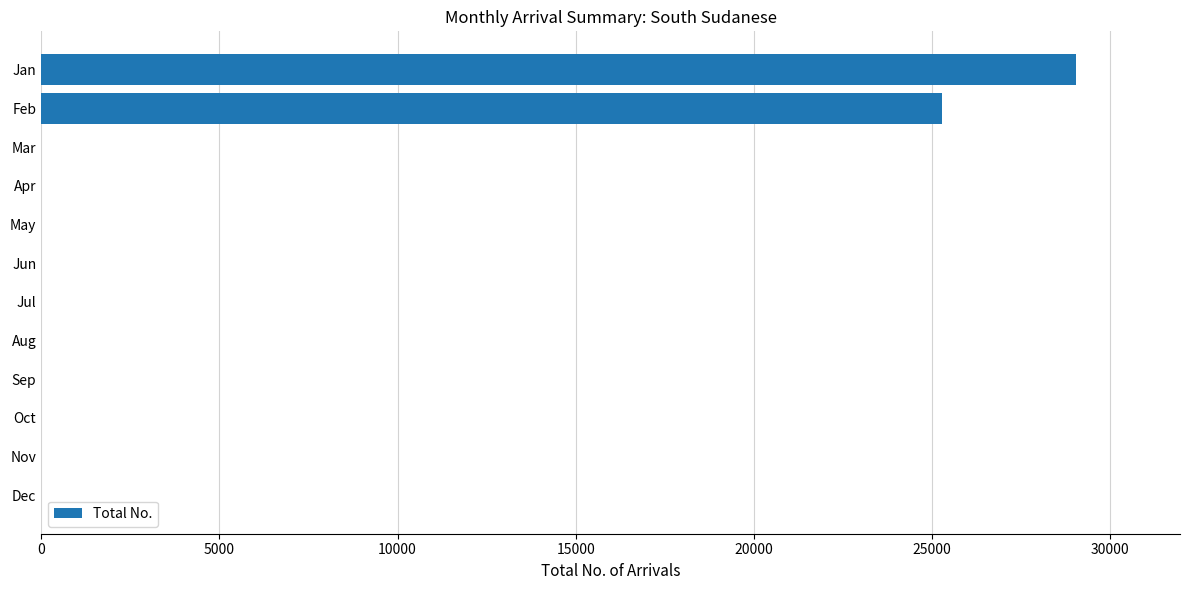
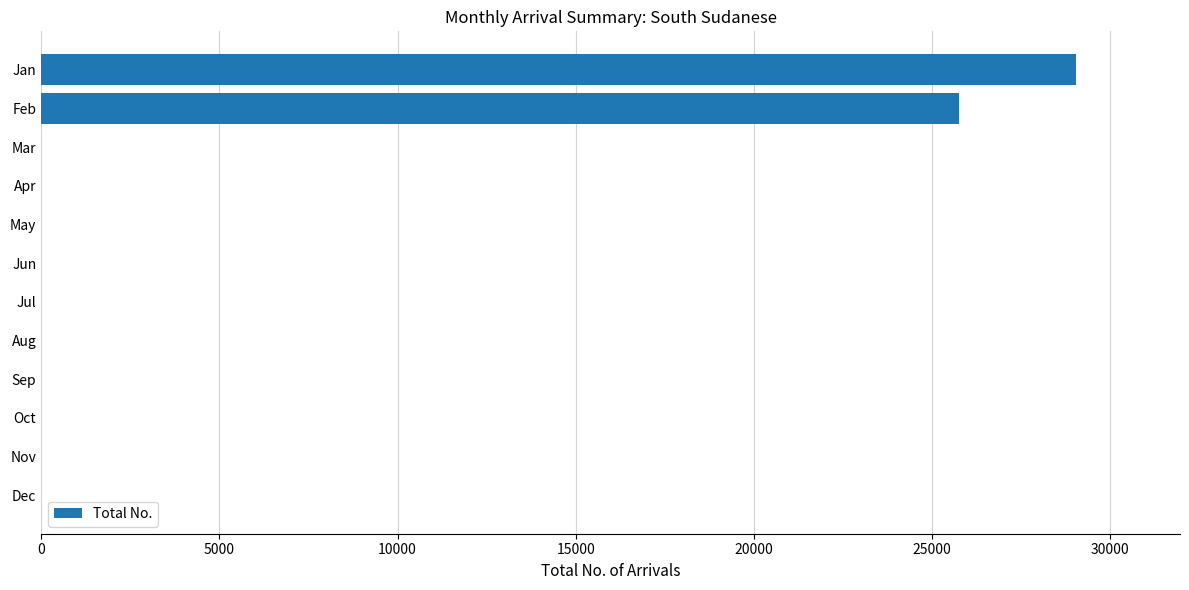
Feb: 25300 -> 25700
